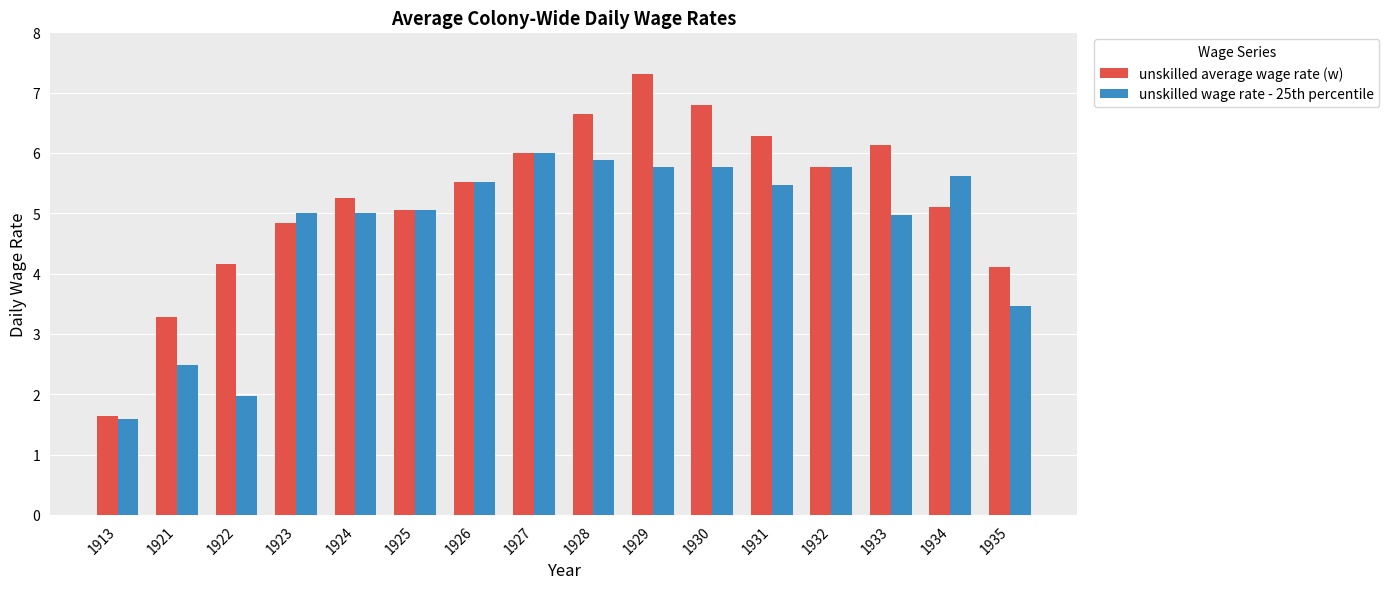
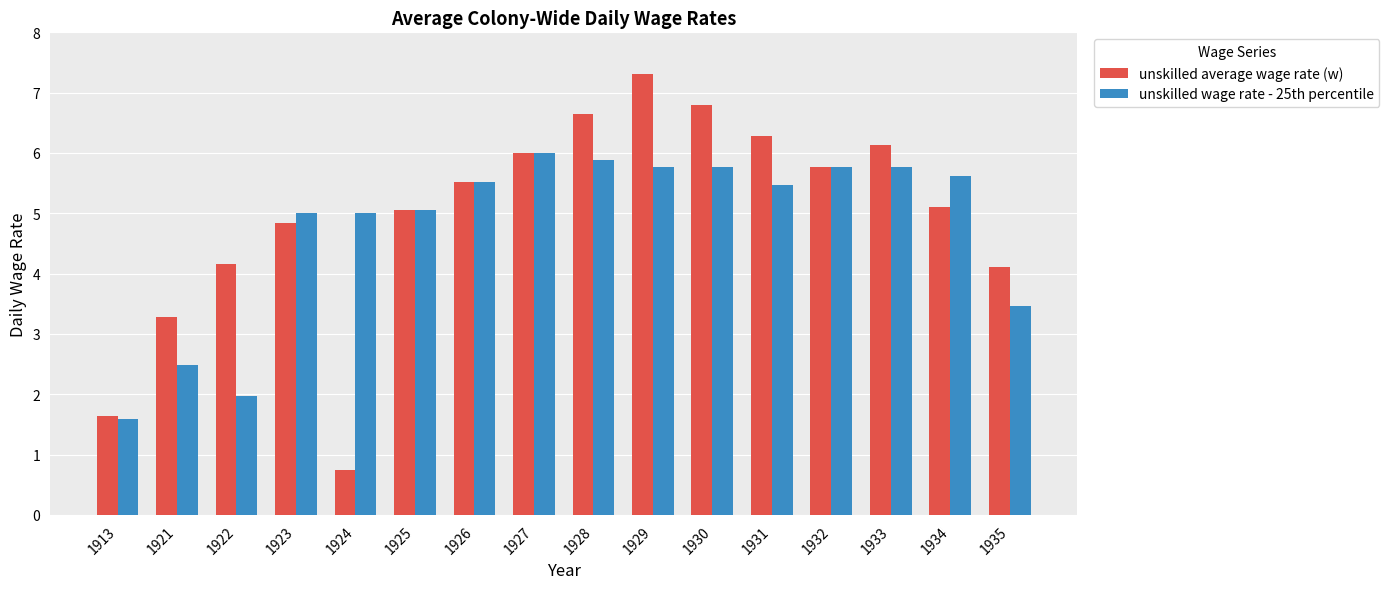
unskilled average wage rate (w), 1924: 5.3 -> 0.8
unskilled wage rate - 25th percentile, 1933: 5.0 -> 5.8
